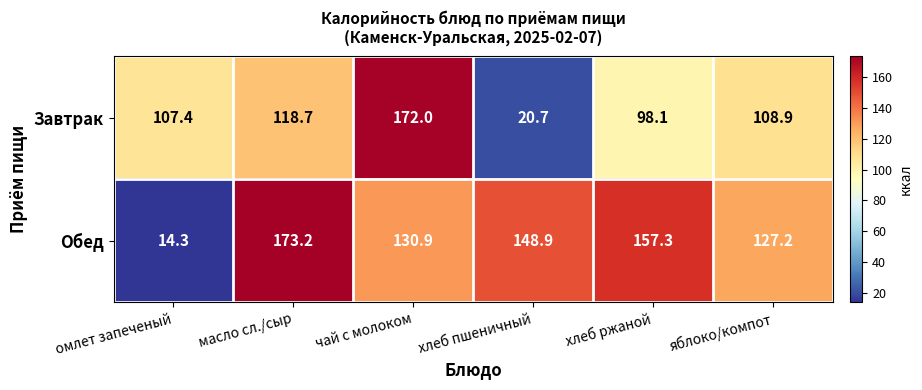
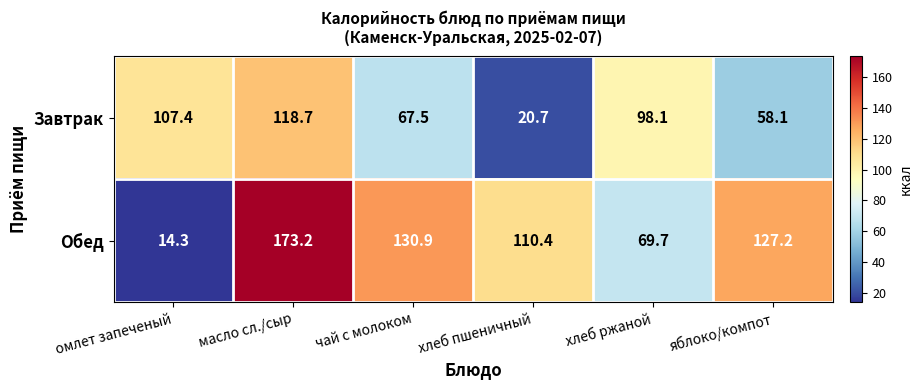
Завтрак, чай с молоком: 172.0 -> 67.5
Завтрак, яблоко/компот: 108.9 -> 58.1
Обед, хлеб пшеничный: 148.9 -> 110.4
Обед, хлеб ржаной: 157.3 -> 69.7
